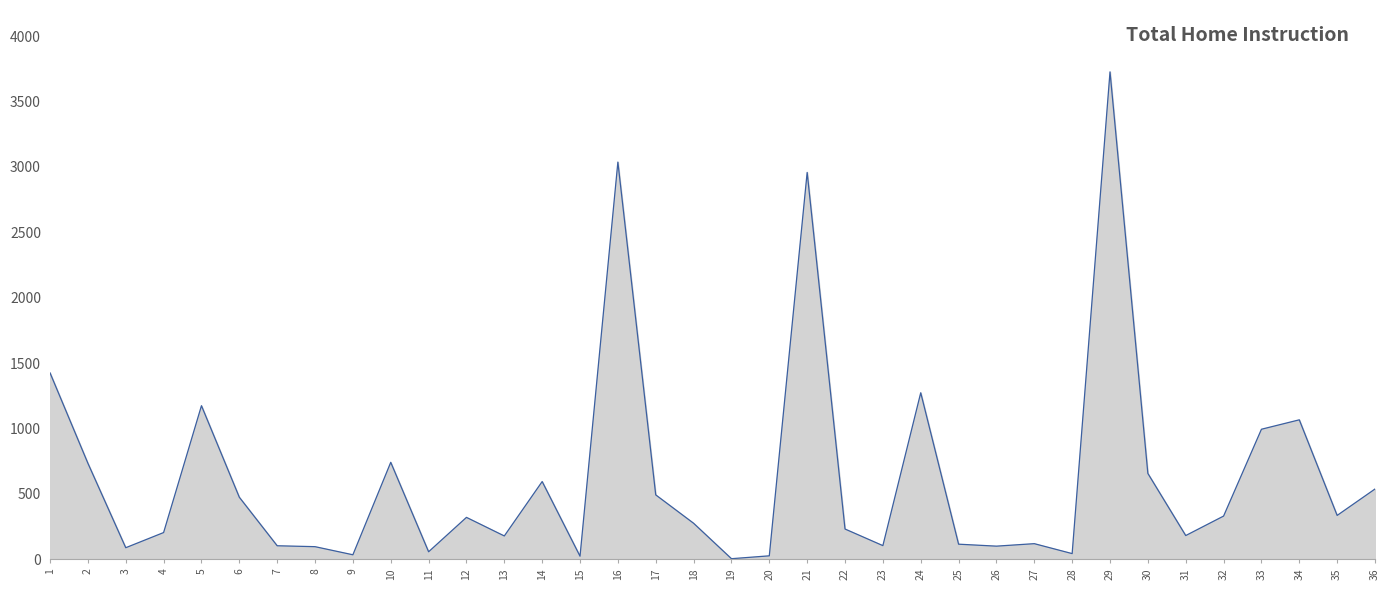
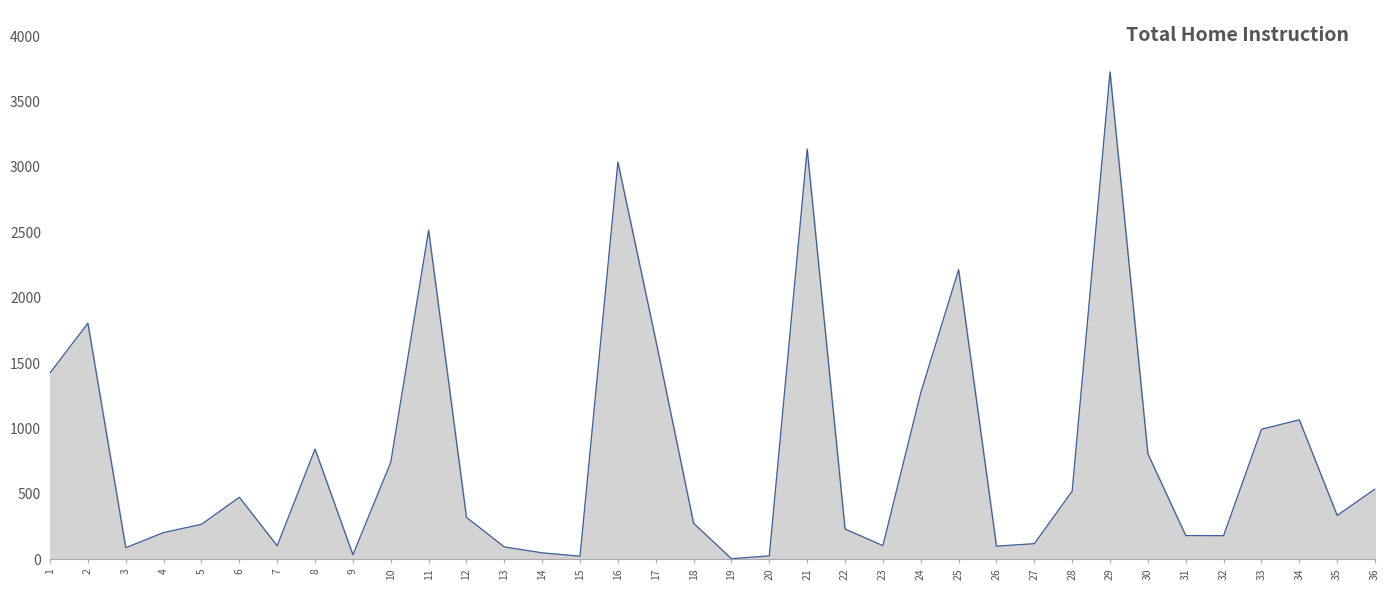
2: 730 -> 1810
5: 1170 -> 270
8: 100 -> 840
11: 60 -> 2520
13: 180 -> 90
14: 590 -> 50
17: 490 -> 1680
21: 2960 -> 3140
25: 120 -> 2210
28: 40 -> 520
30: 660 -> 810
32: 330 -> 180
